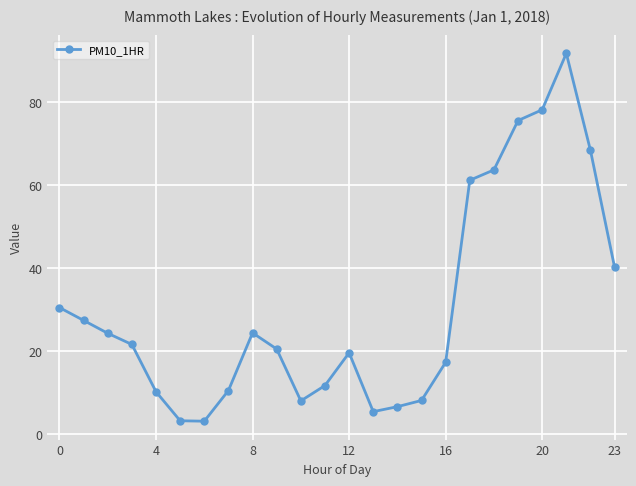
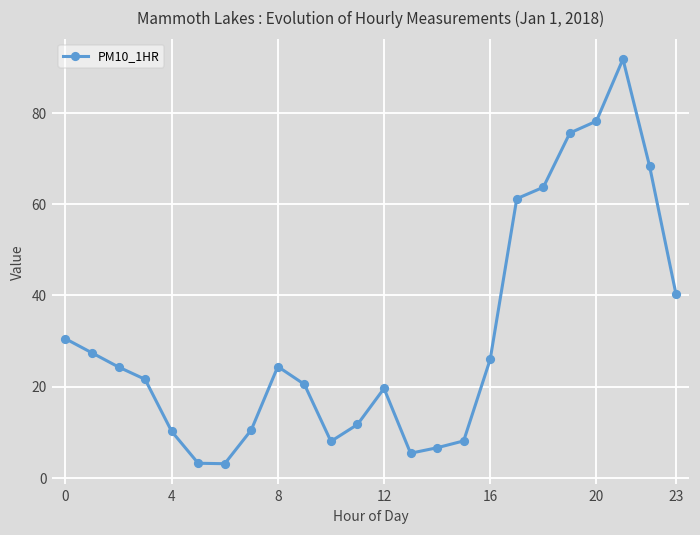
16: 17 -> 26
